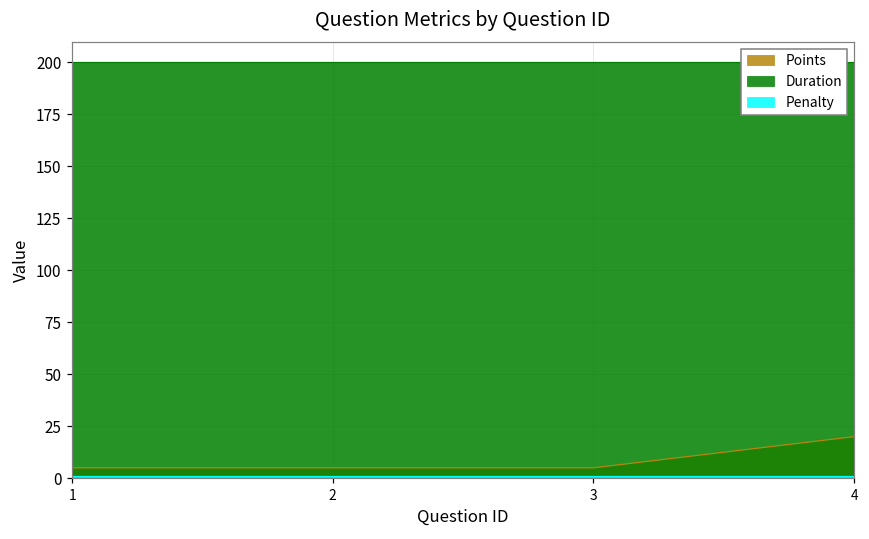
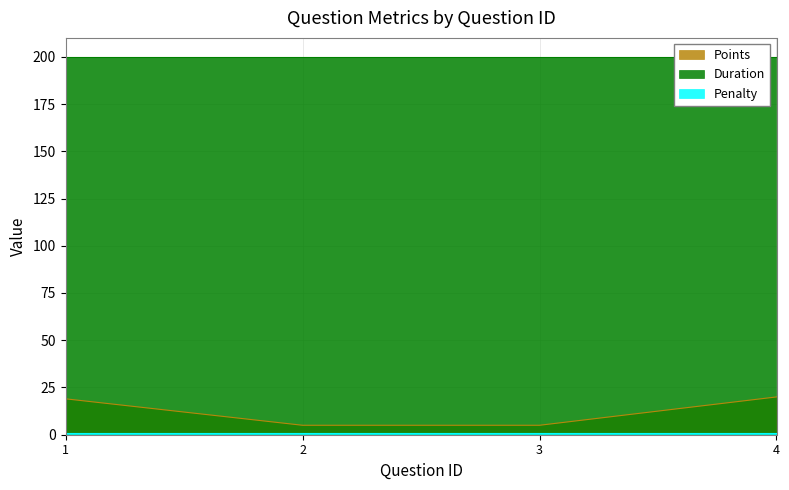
Points, 1: 5 -> 19
